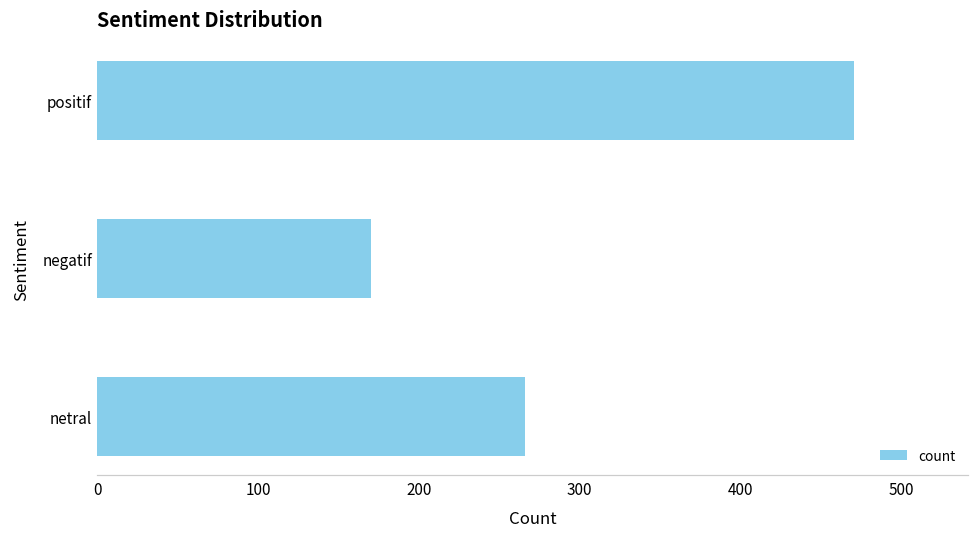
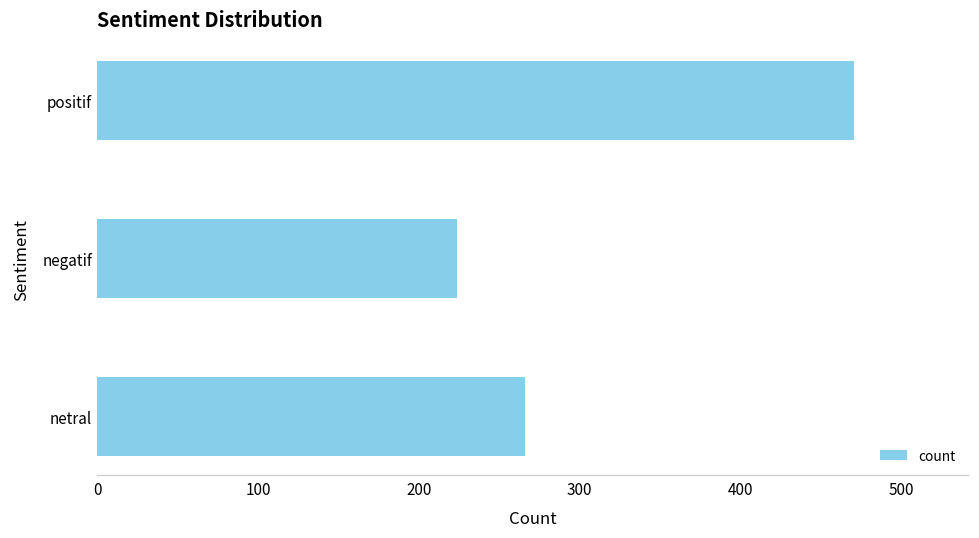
negatif: 170 -> 224
